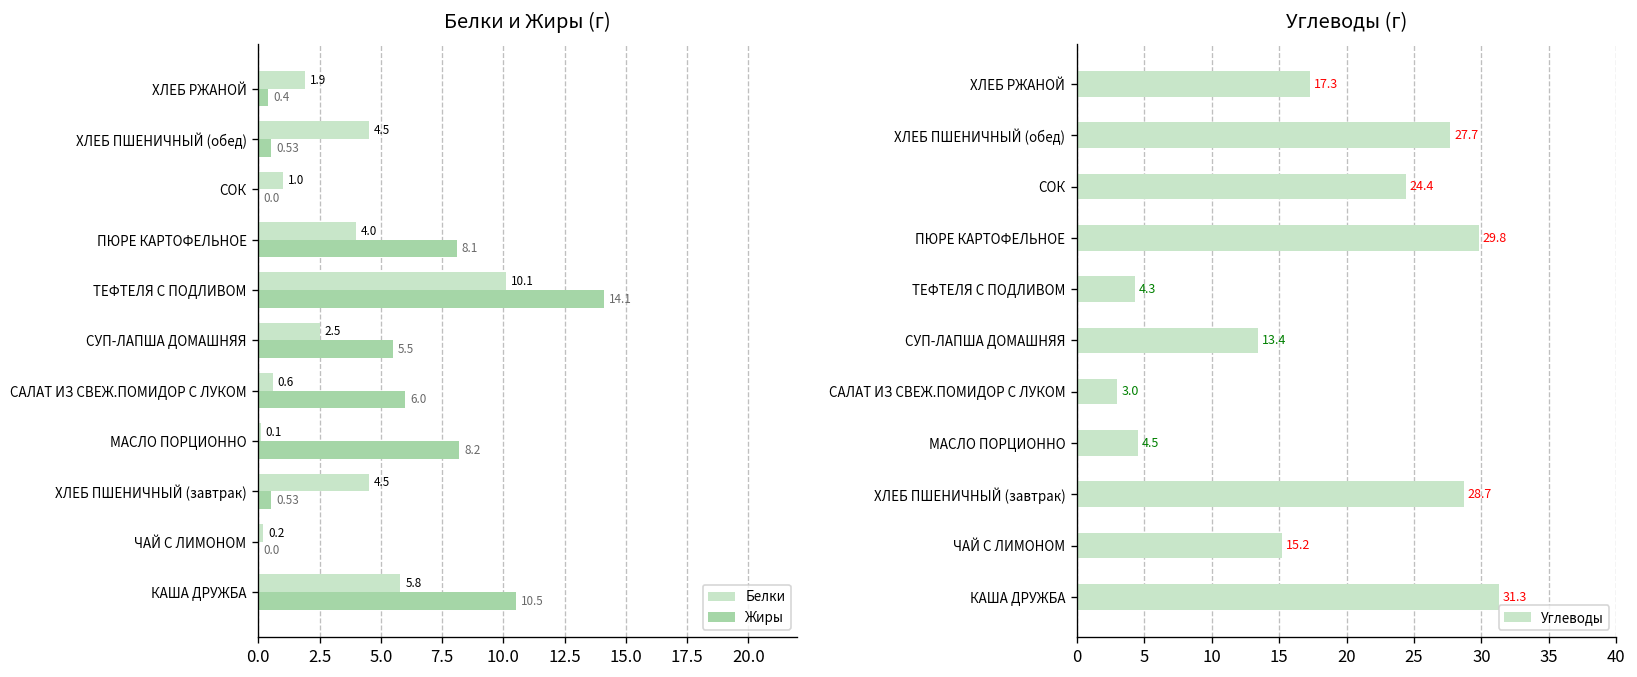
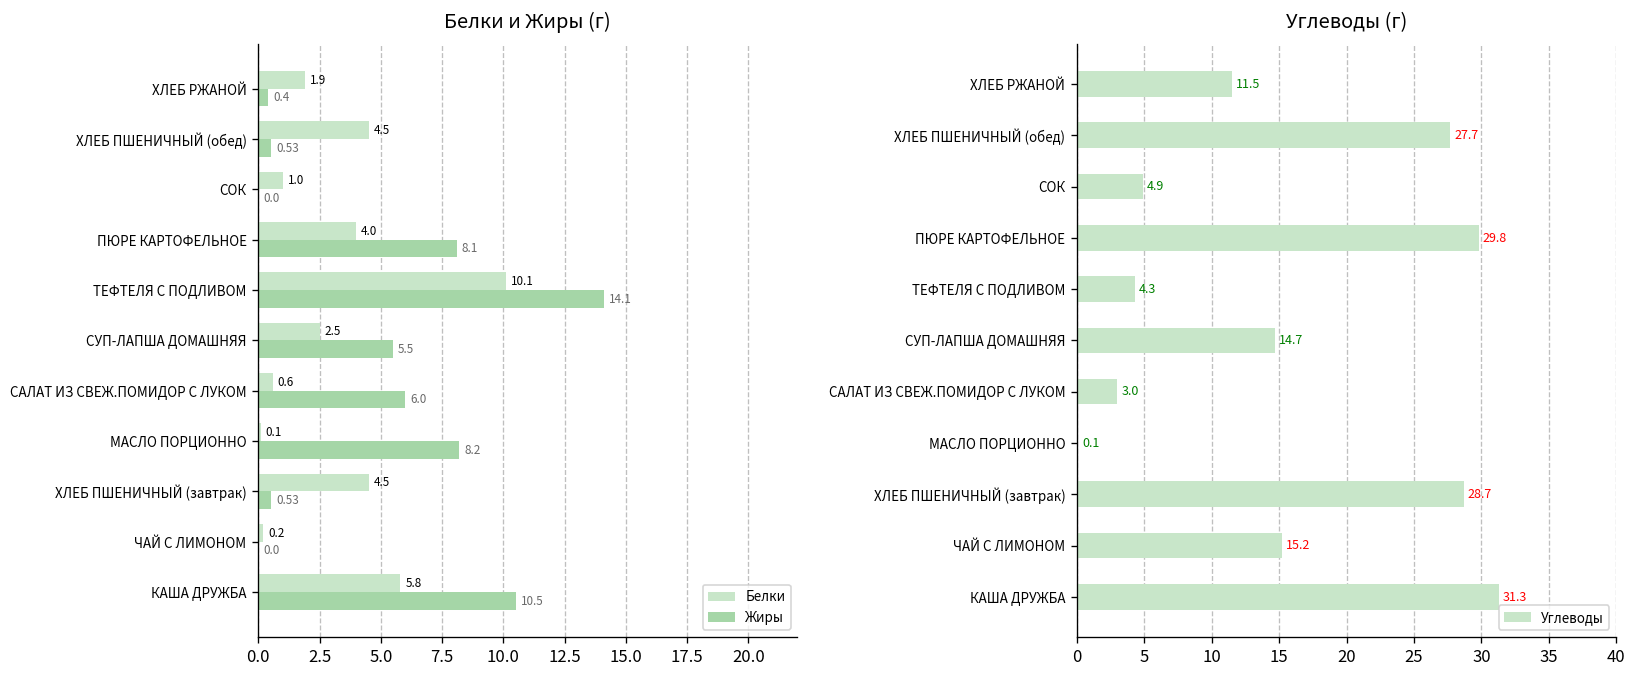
Углеводы (г), ХЛЕБ РЖАНОЙ: 17.3 -> 11.5
Углеводы (г), СОК: 24.4 -> 4.9
Углеводы (г), СУП-ЛАПША ДОМАШНЯЯ: 13.4 -> 14.7
Углеводы (г), МАСЛО ПОРЦИОННО: 4.5 -> 0.1
